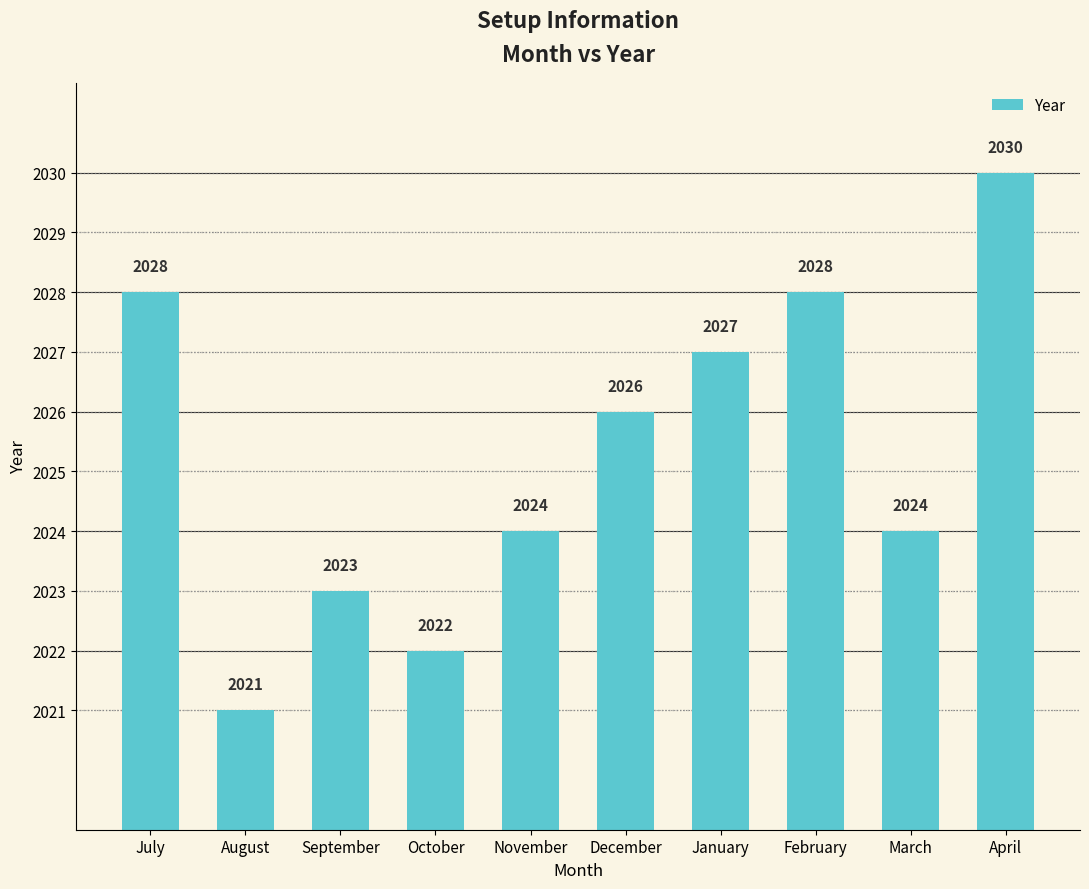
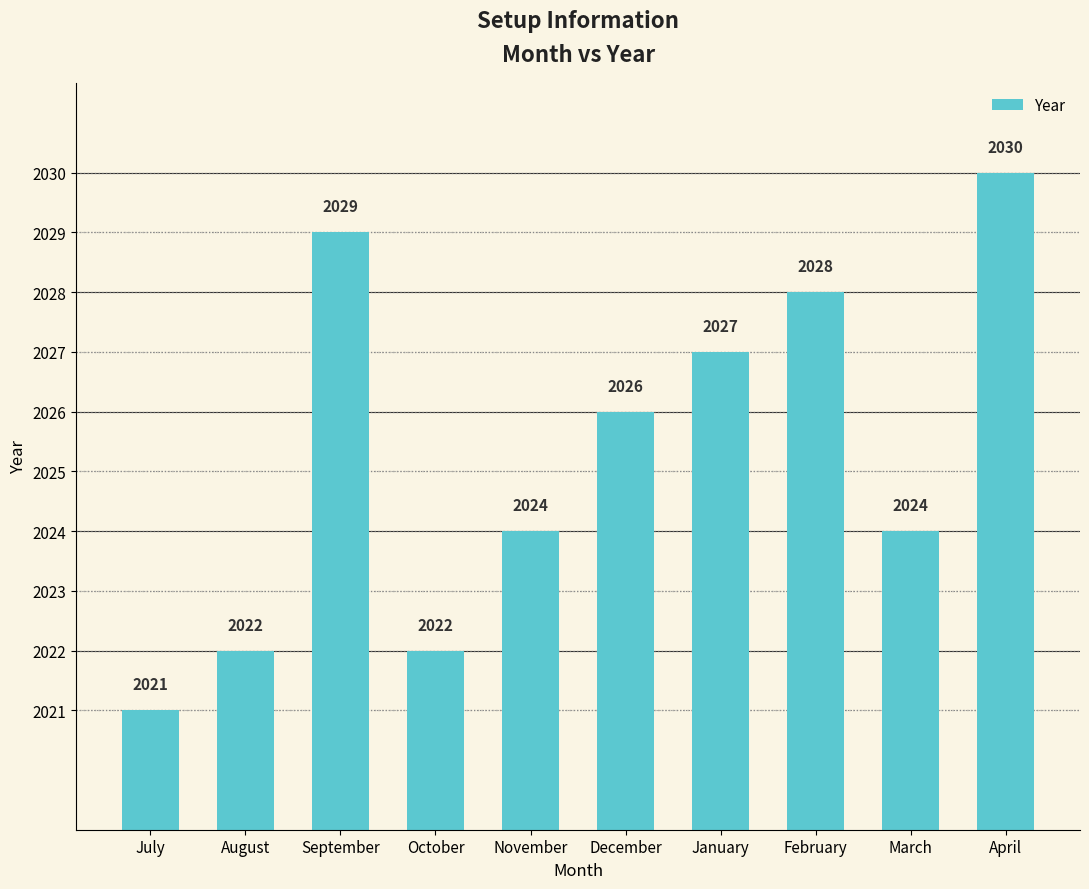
July: 2028 -> 2021
August: 2021 -> 2022
September: 2023 -> 2029
